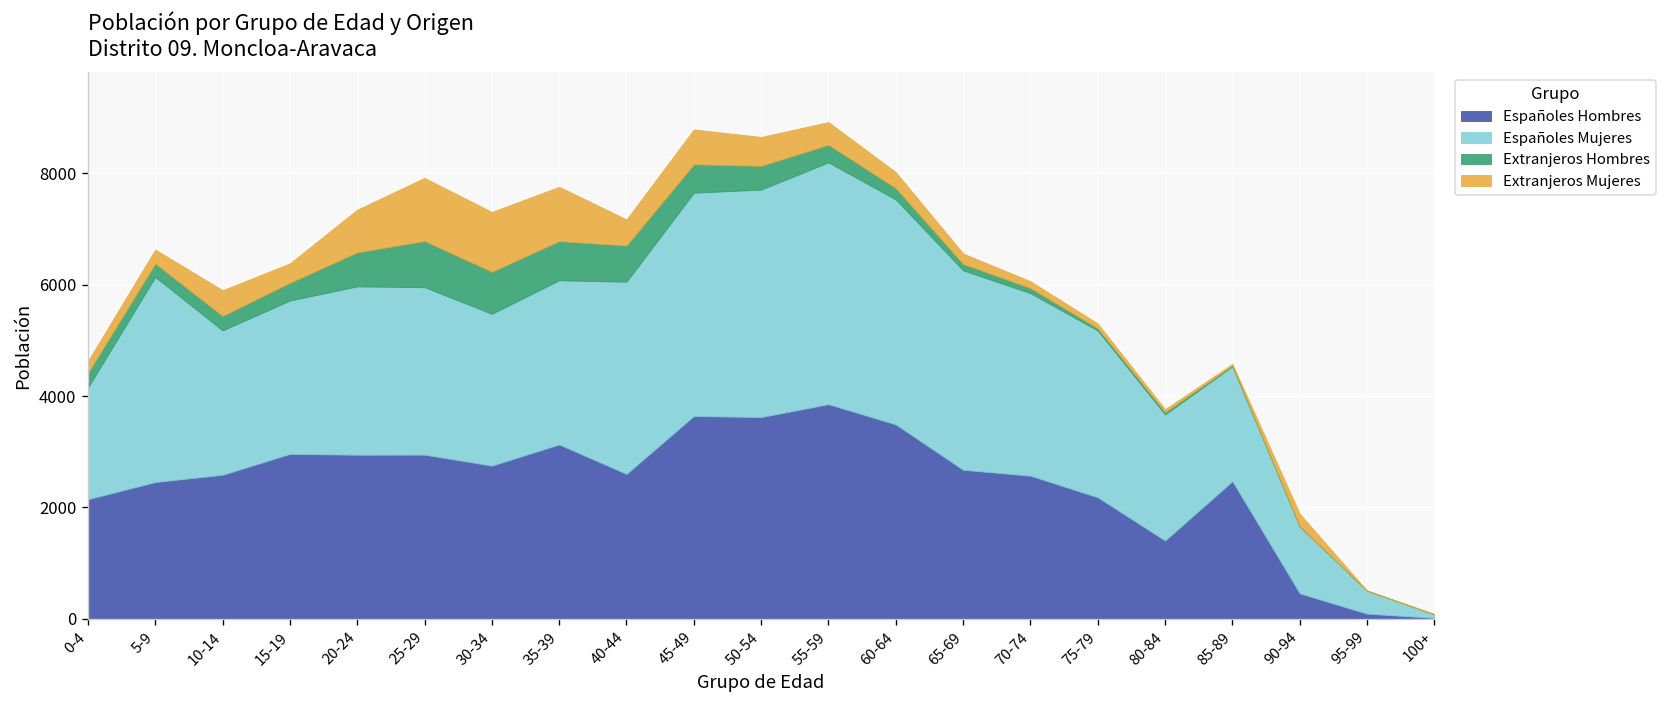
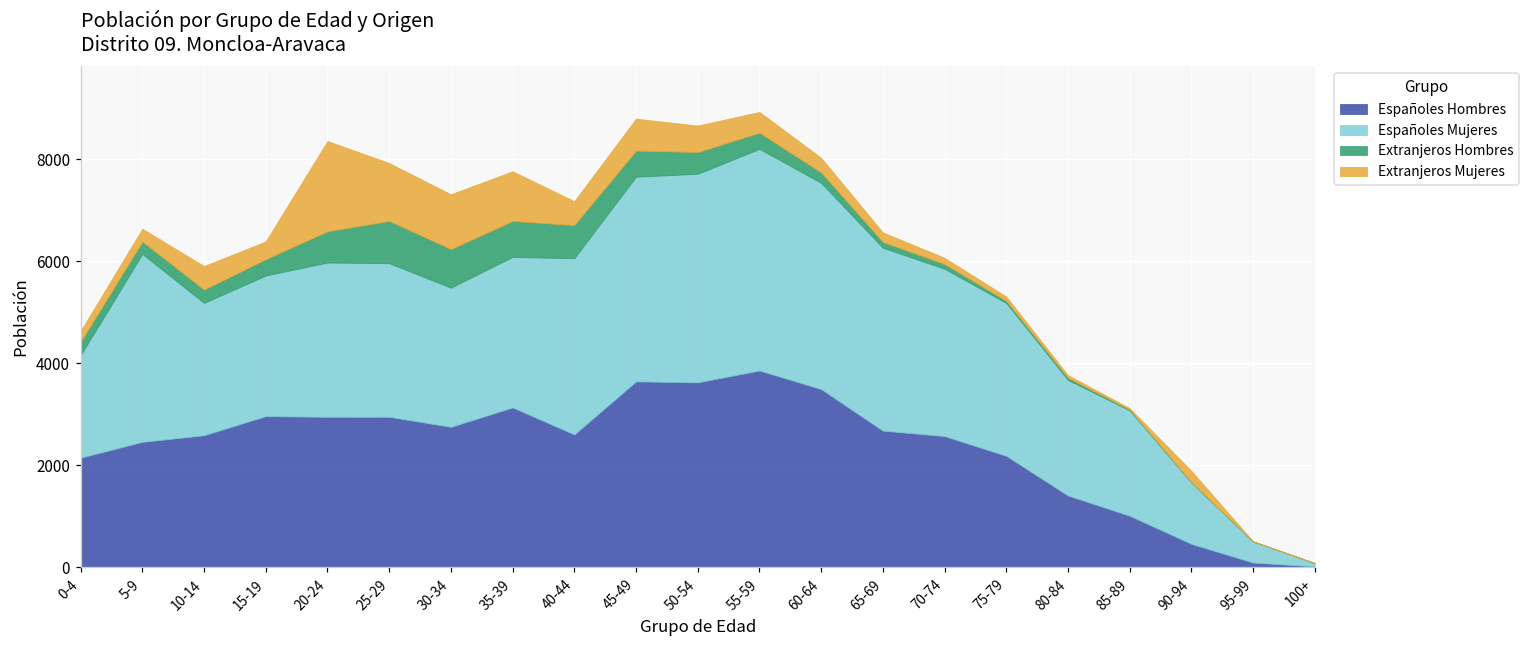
Extranjeros Mujeres, 20-24: 800 -> 1800
Españoles Hombres, 85-89: 2500 -> 1000
